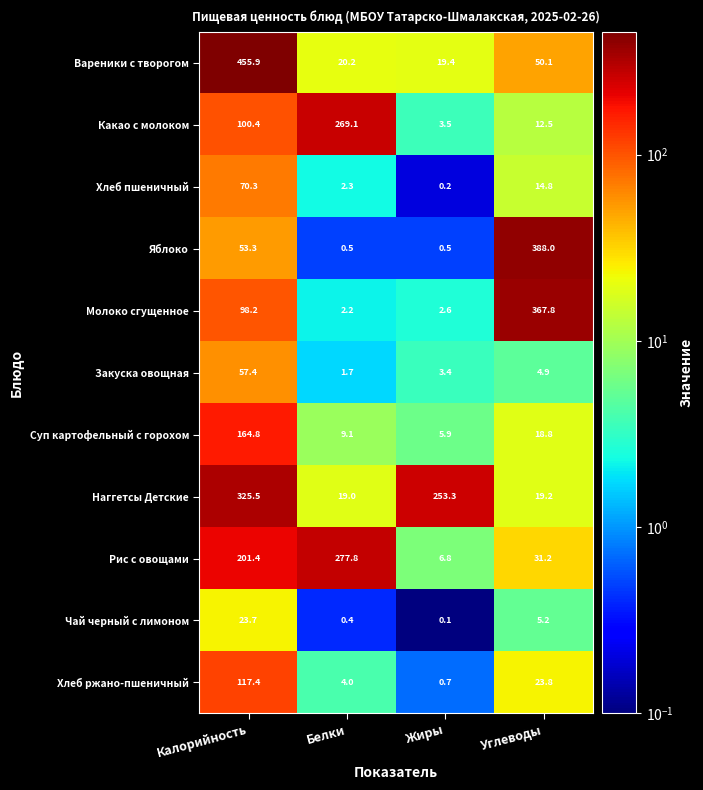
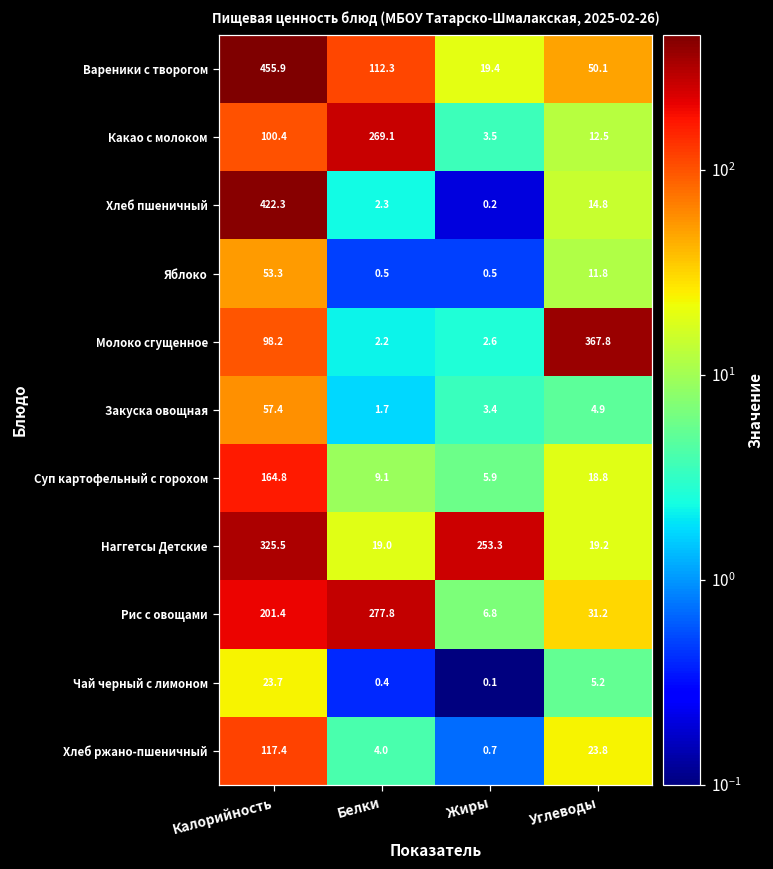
Вареники с творогом, Белки: 20.2 -> 112.3
Хлеб пшеничный, Калорийность: 70.3 -> 422.3
Яблоко, Углеводы: 388.0 -> 11.8
